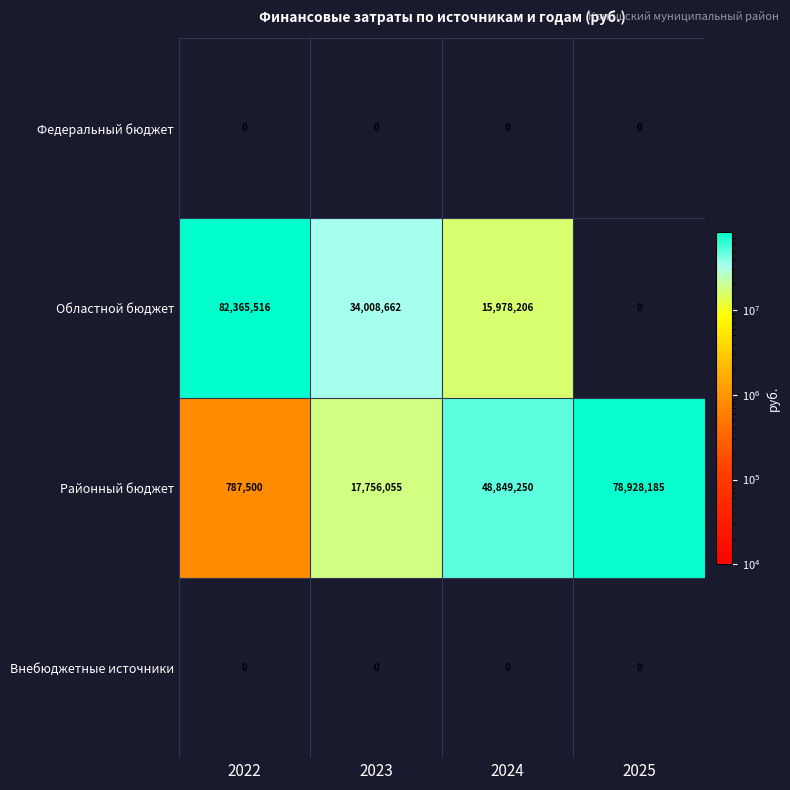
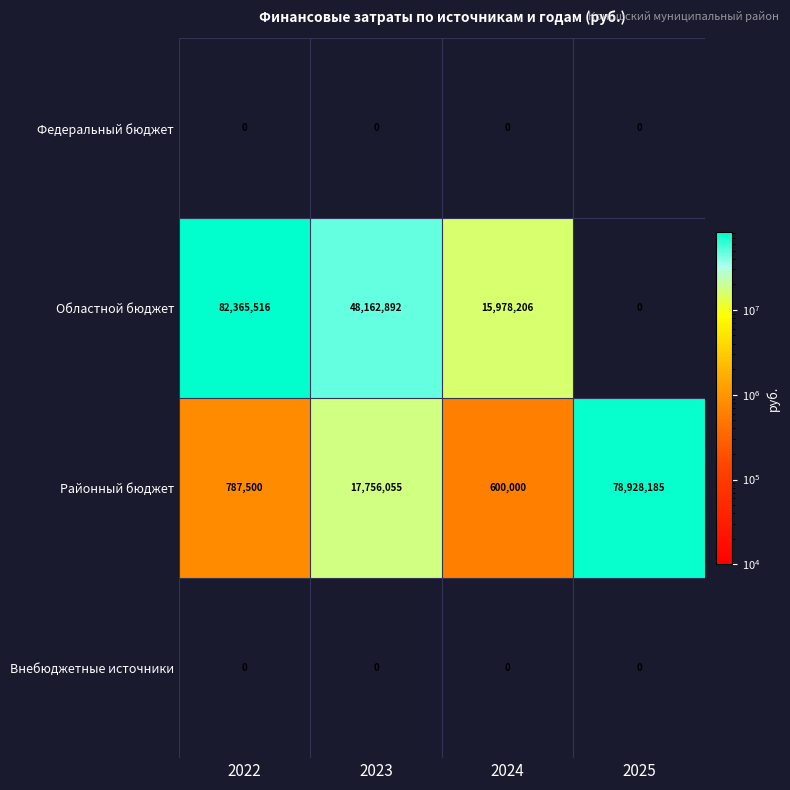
Областной бюджет, 2023: 34,008,662 -> 48,162,892
Районный бюджет, 2024: 48,849,250 -> 600,000
